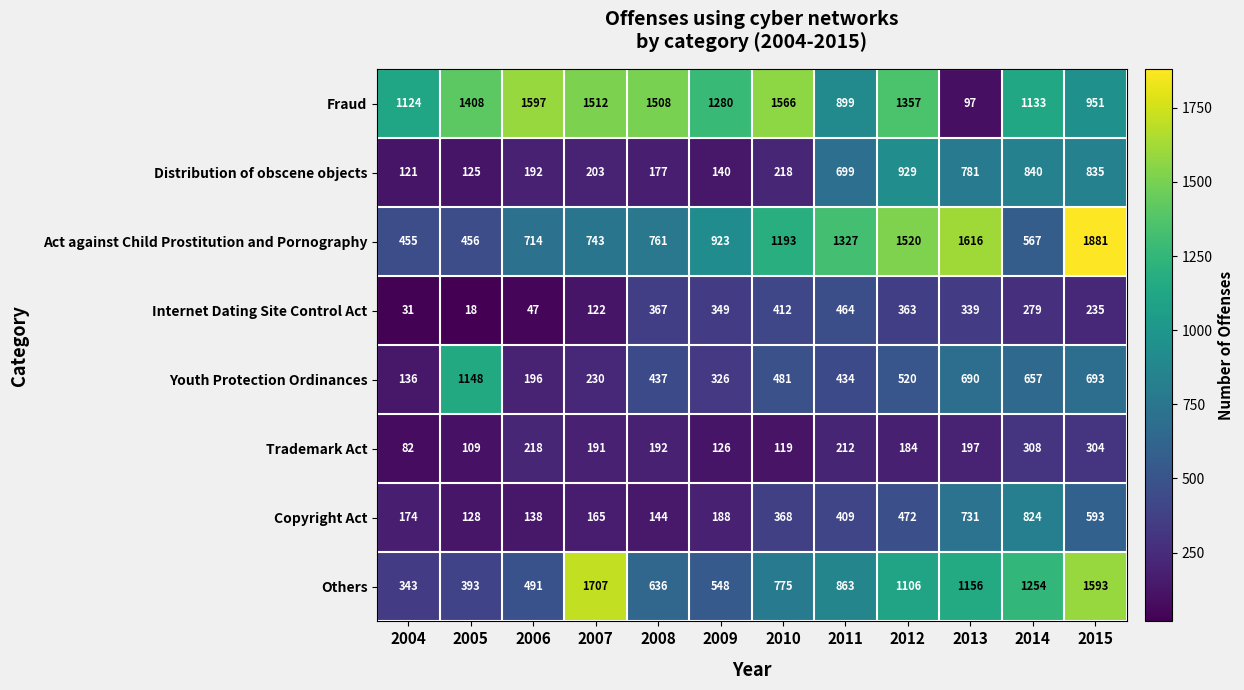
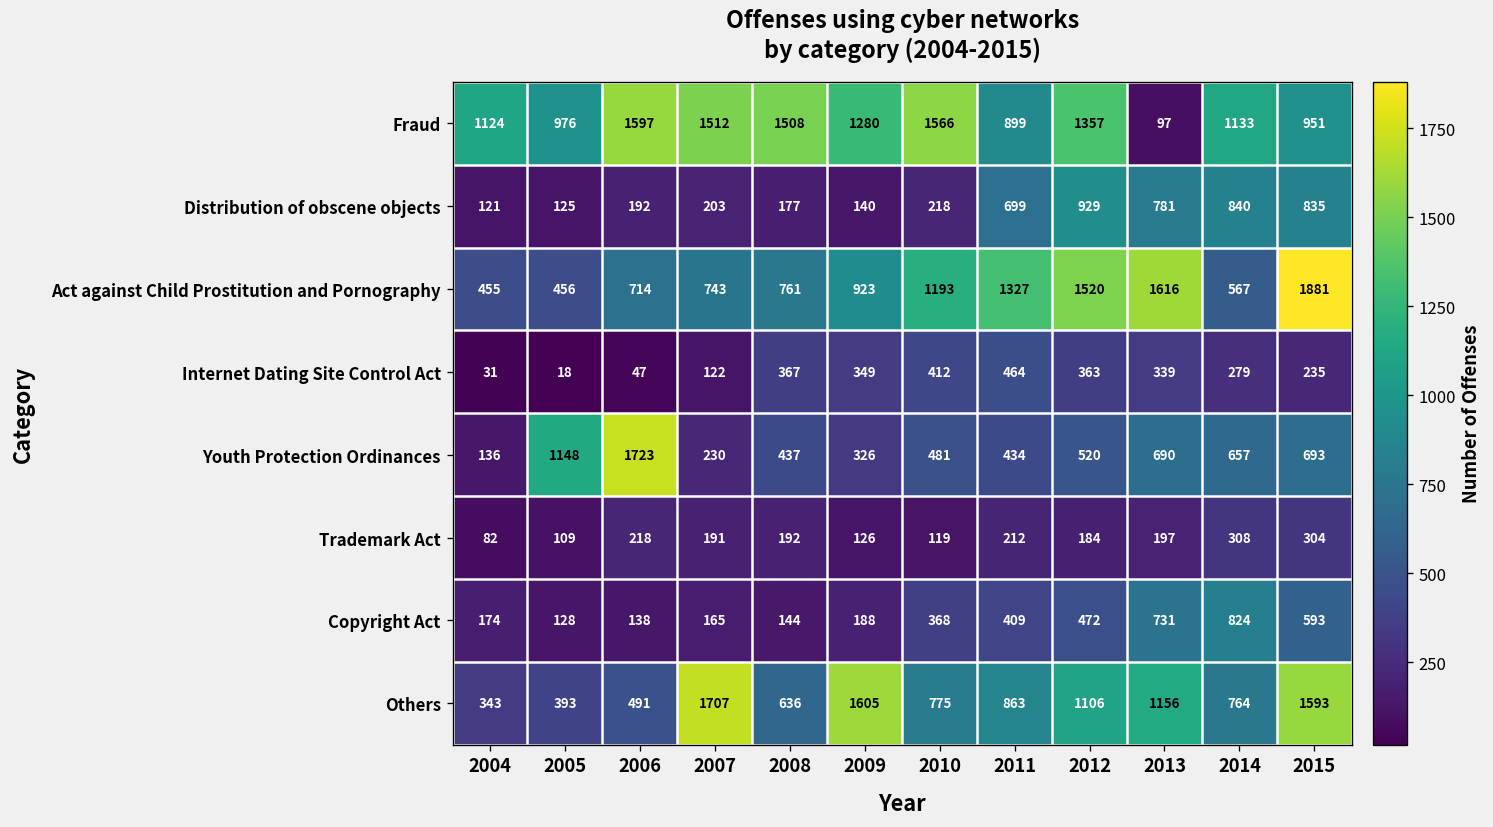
Fraud, 2005: 1408 -> 976
Youth Protection Ordinances, 2006: 196 -> 1723
Others, 2009: 548 -> 1605
Others, 2014: 1254 -> 764
